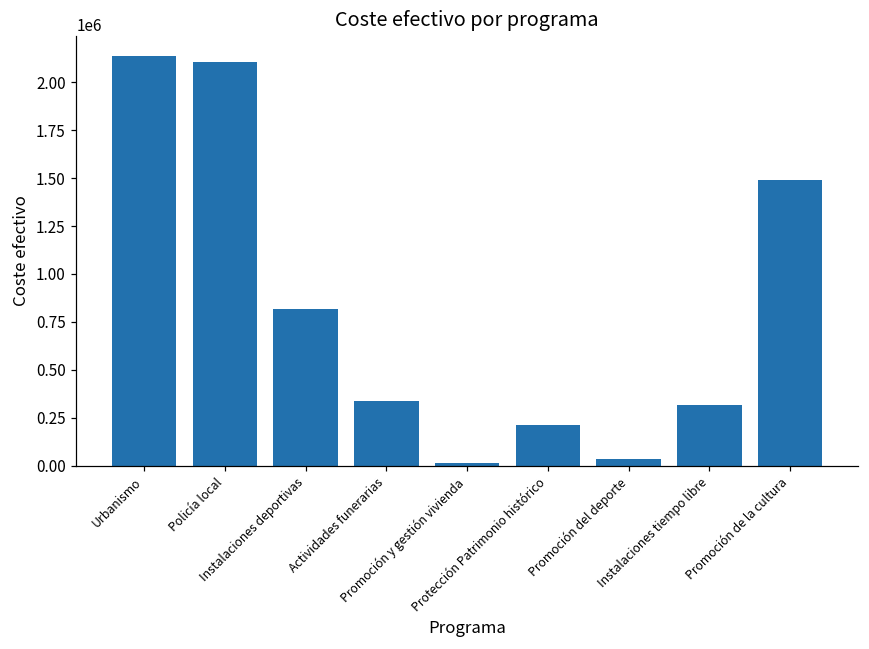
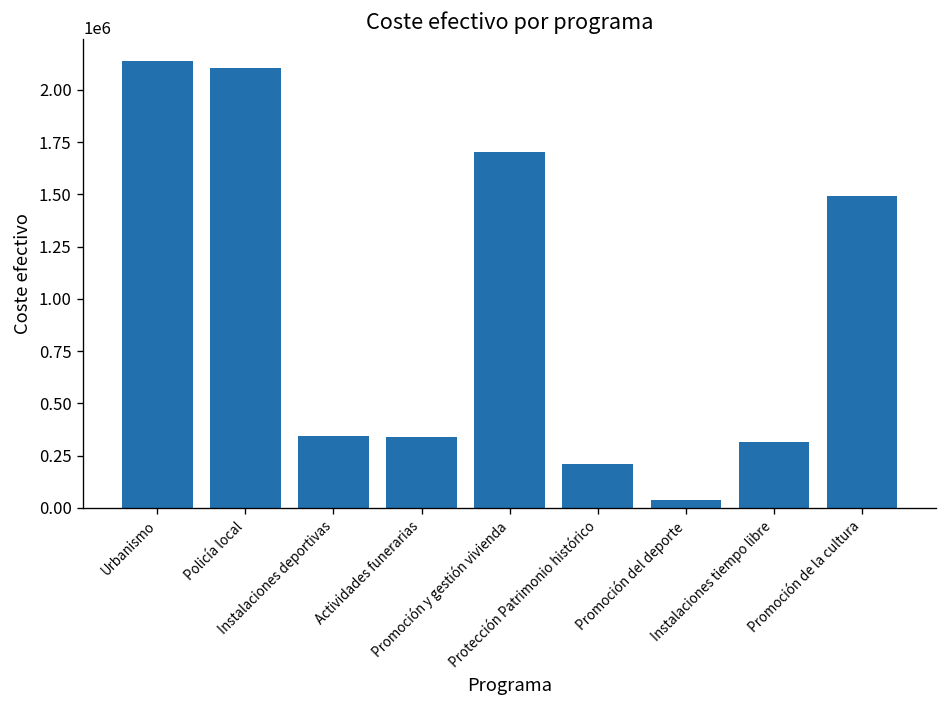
Instalaciones deportivas: 820000 -> 340000
Promoción y gestión vivienda: 10000 -> 1700000
